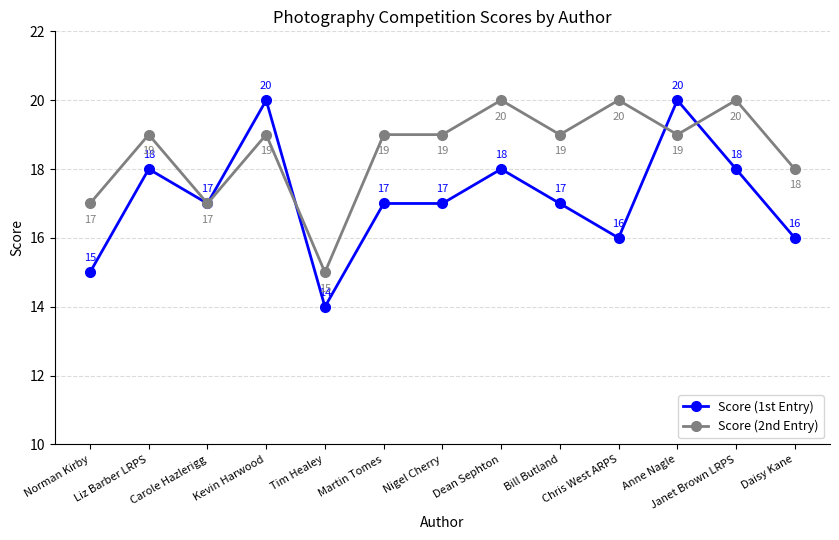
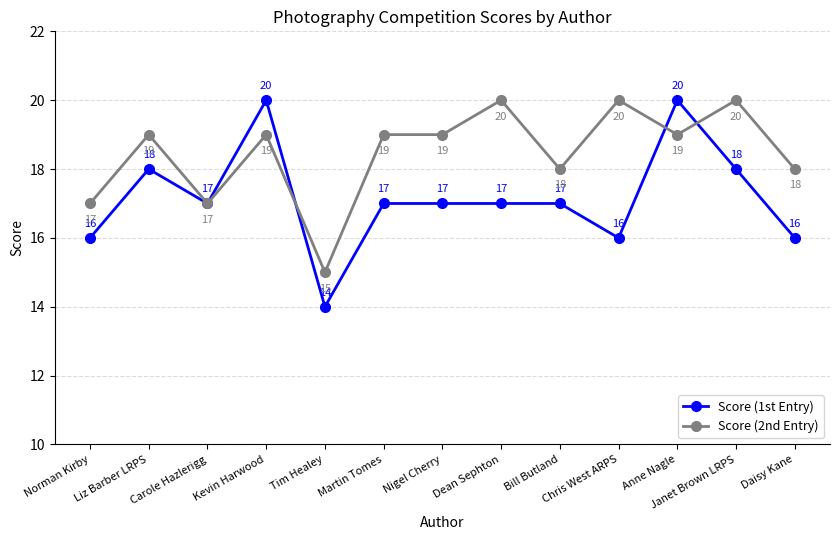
Score (1st Entry), Norman Kirby: 15 -> 16
Score (1st Entry), Dean Sephton: 18 -> 17
Score (2nd Entry), Bill Butland: 19 -> 18
